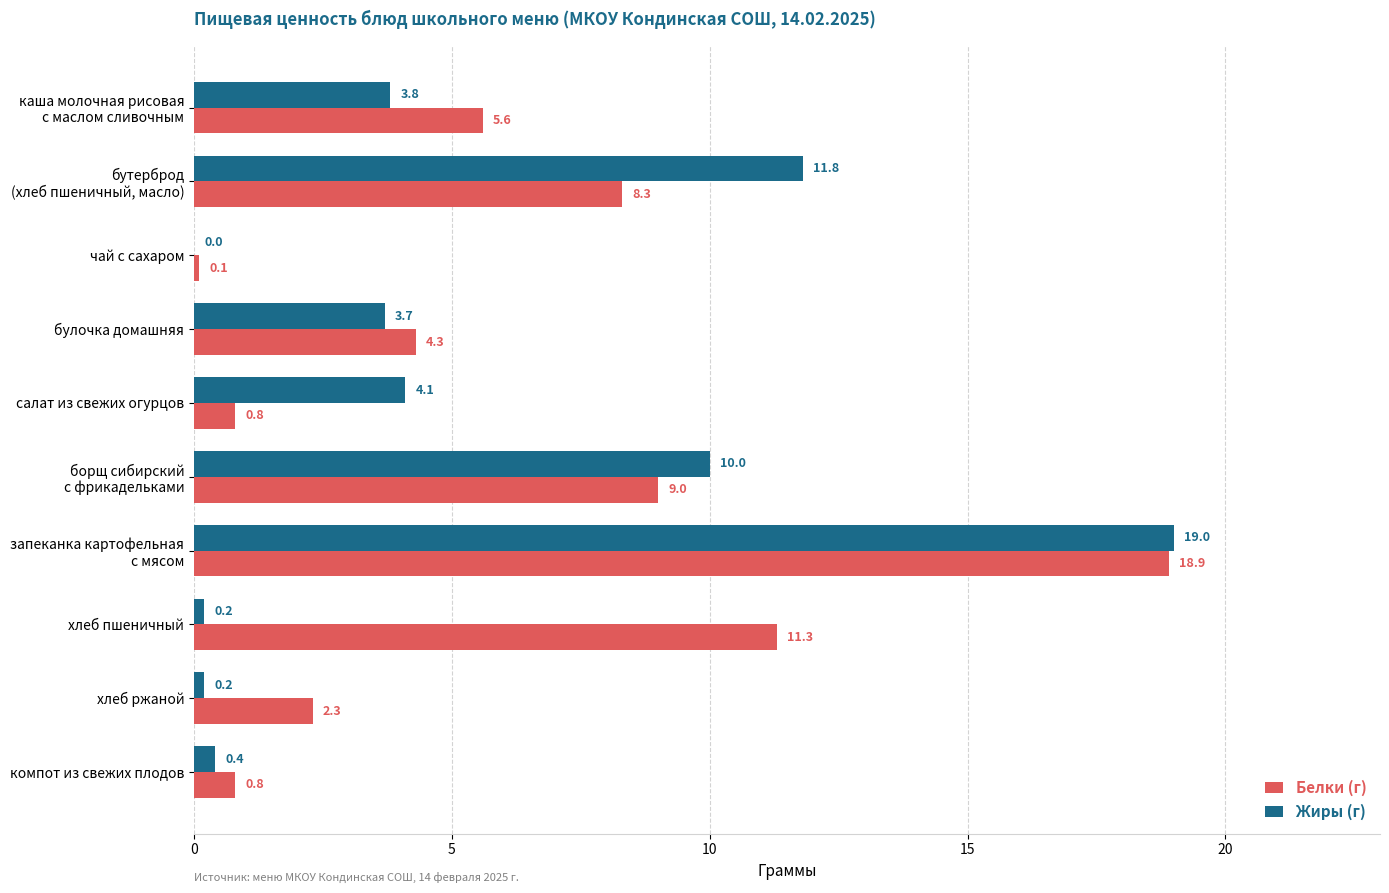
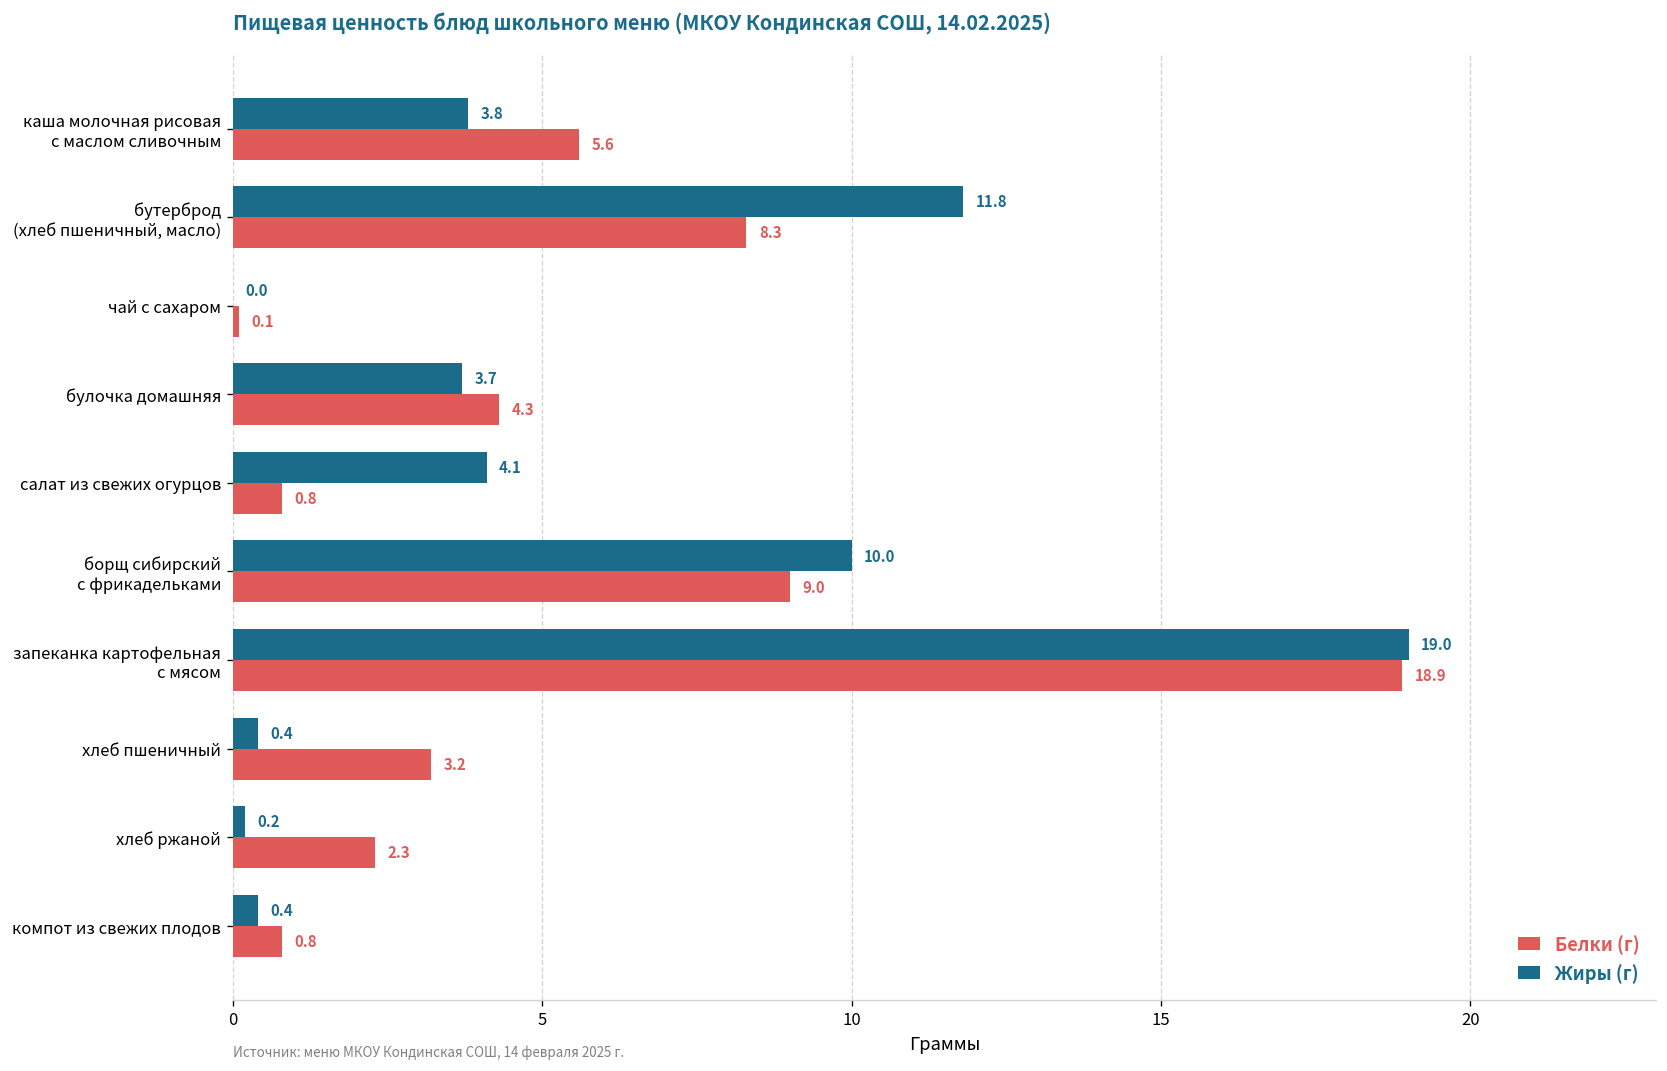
Жиры (г), хлеб пшеничный: 0.2 -> 0.4
Белки (г), хлеб пшеничный: 11.3 -> 3.2
